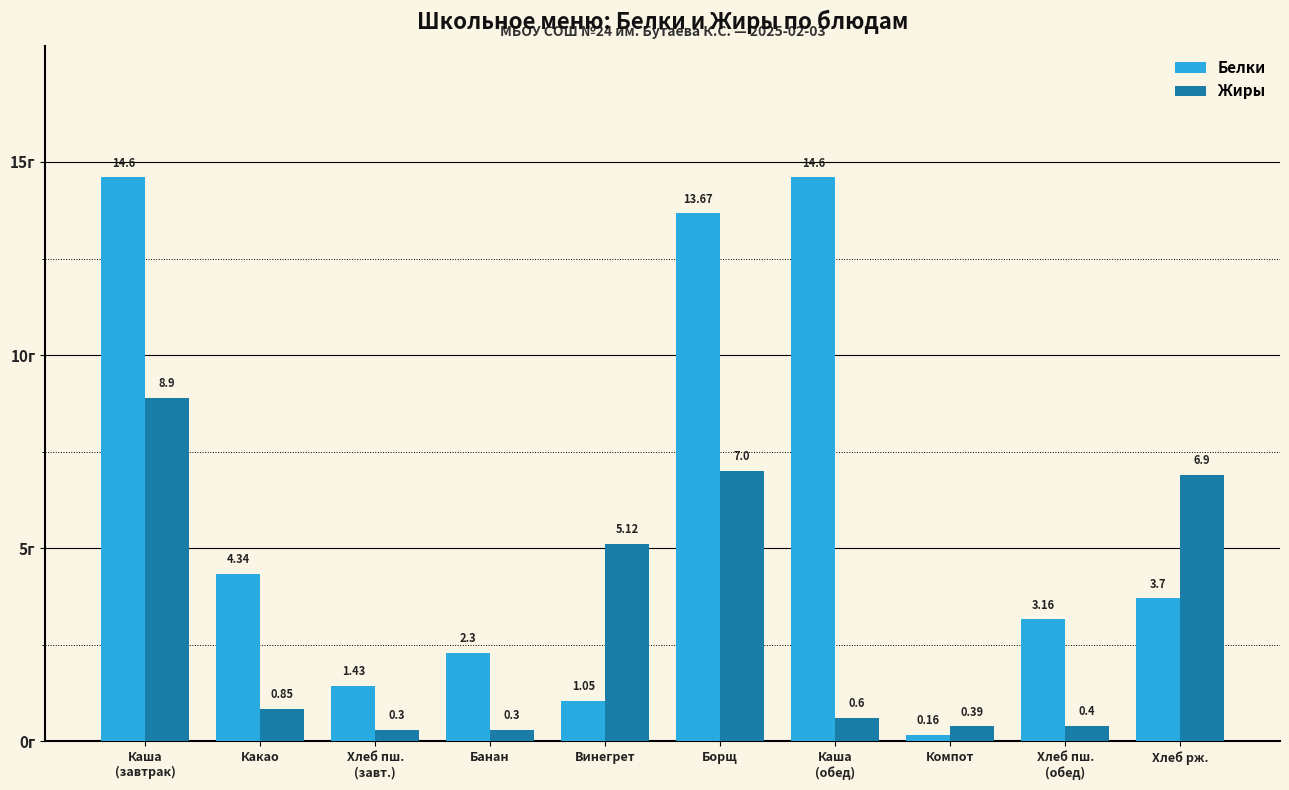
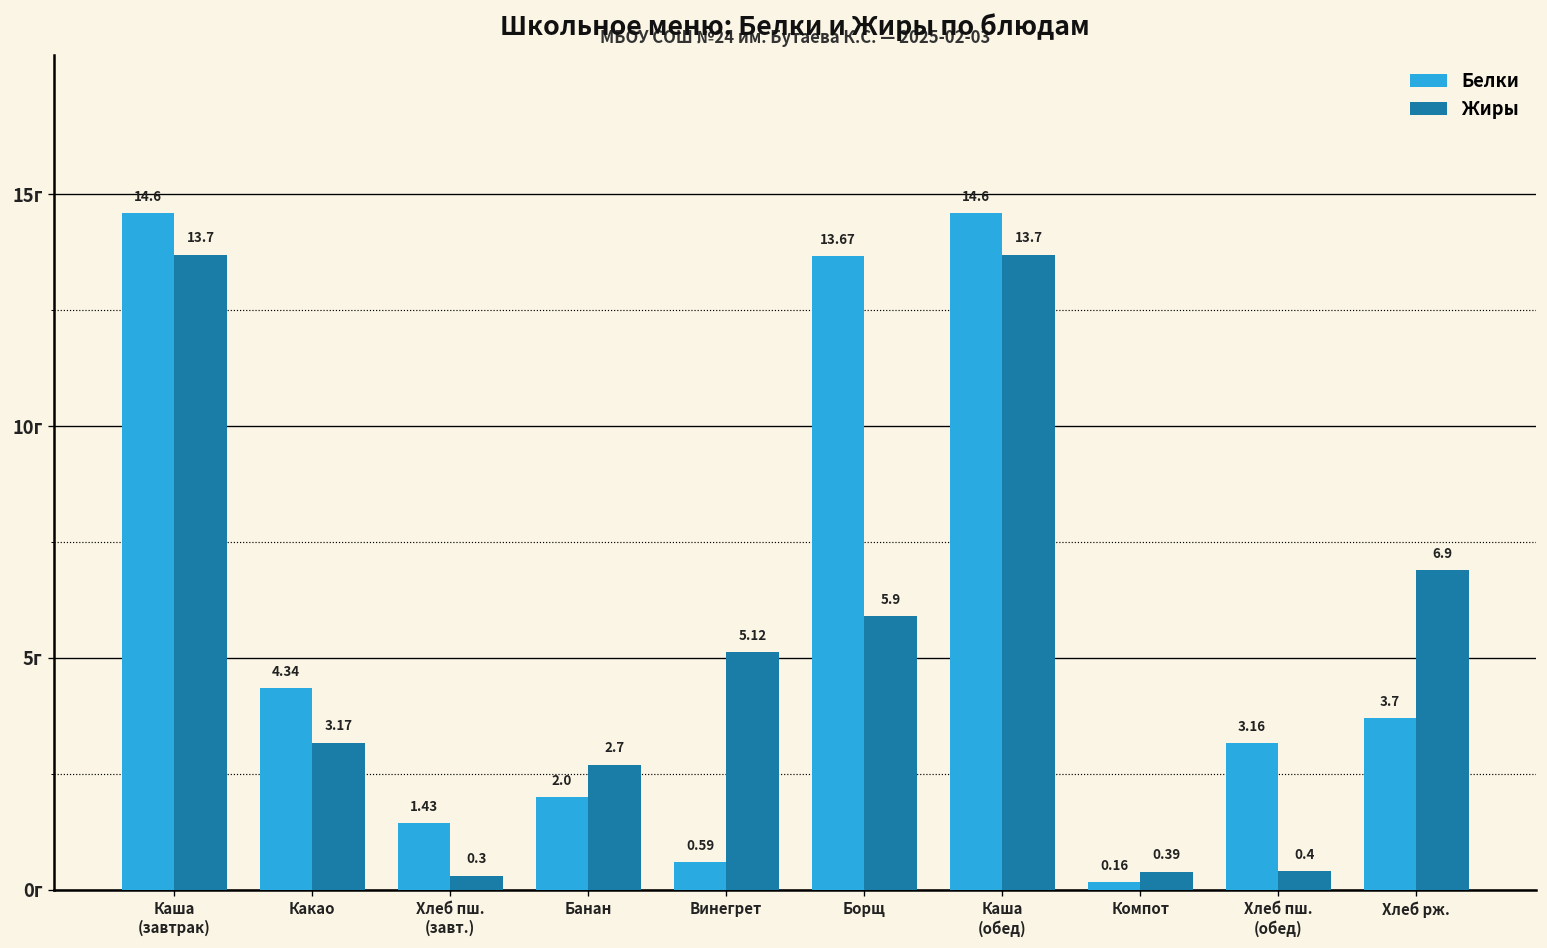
Жиры, Каша (завтрак): 8.9 -> 13.7
Жиры, Какао: 0.85 -> 3.17
Белки, Банан: 2.3 -> 2.0
Жиры, Банан: 0.3 -> 2.7
Белки, Винегрет: 1.05 -> 0.59
Жиры, Борщ: 7.0 -> 5.9
Жиры, Каша (обед): 0.6 -> 13.7
